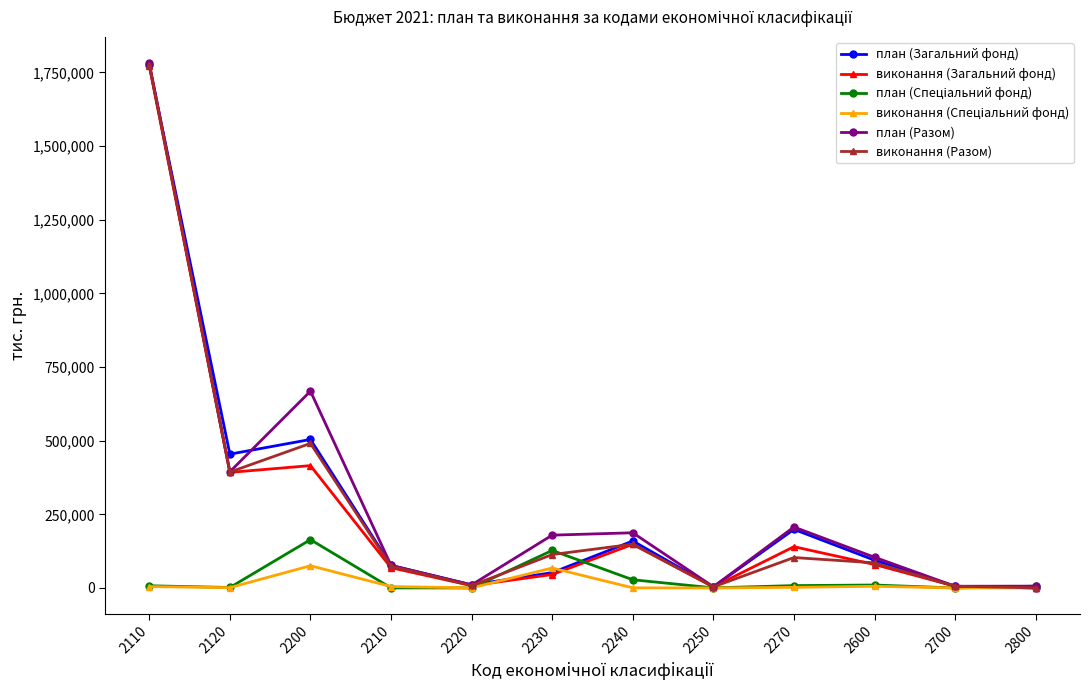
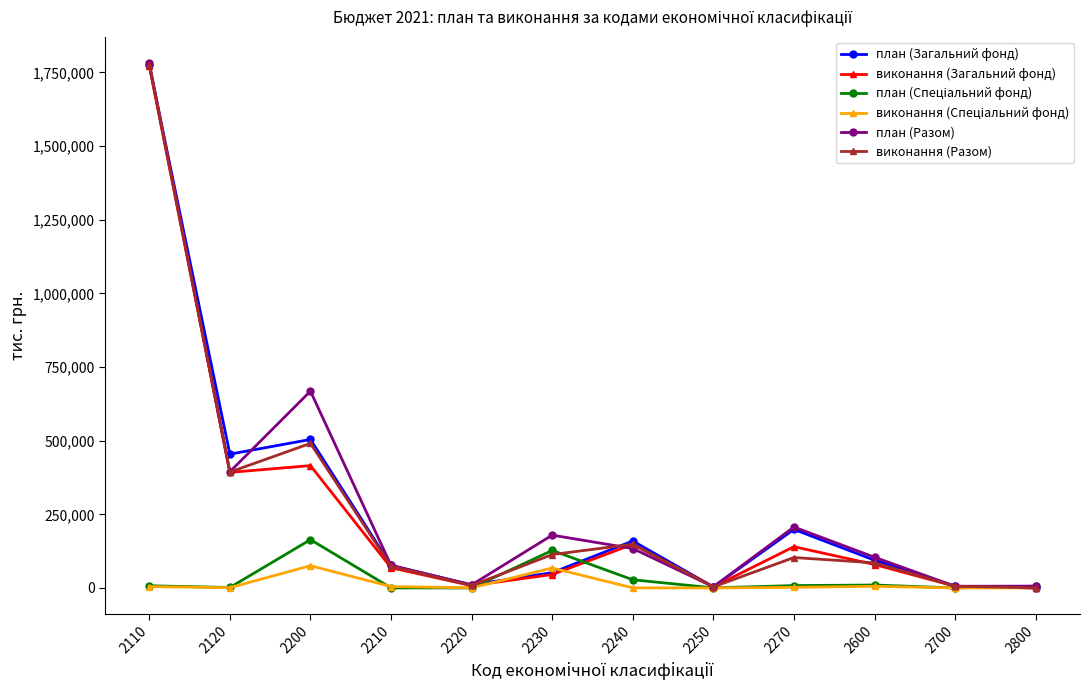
план (Разом), 2240: 190,000 -> 130,000
